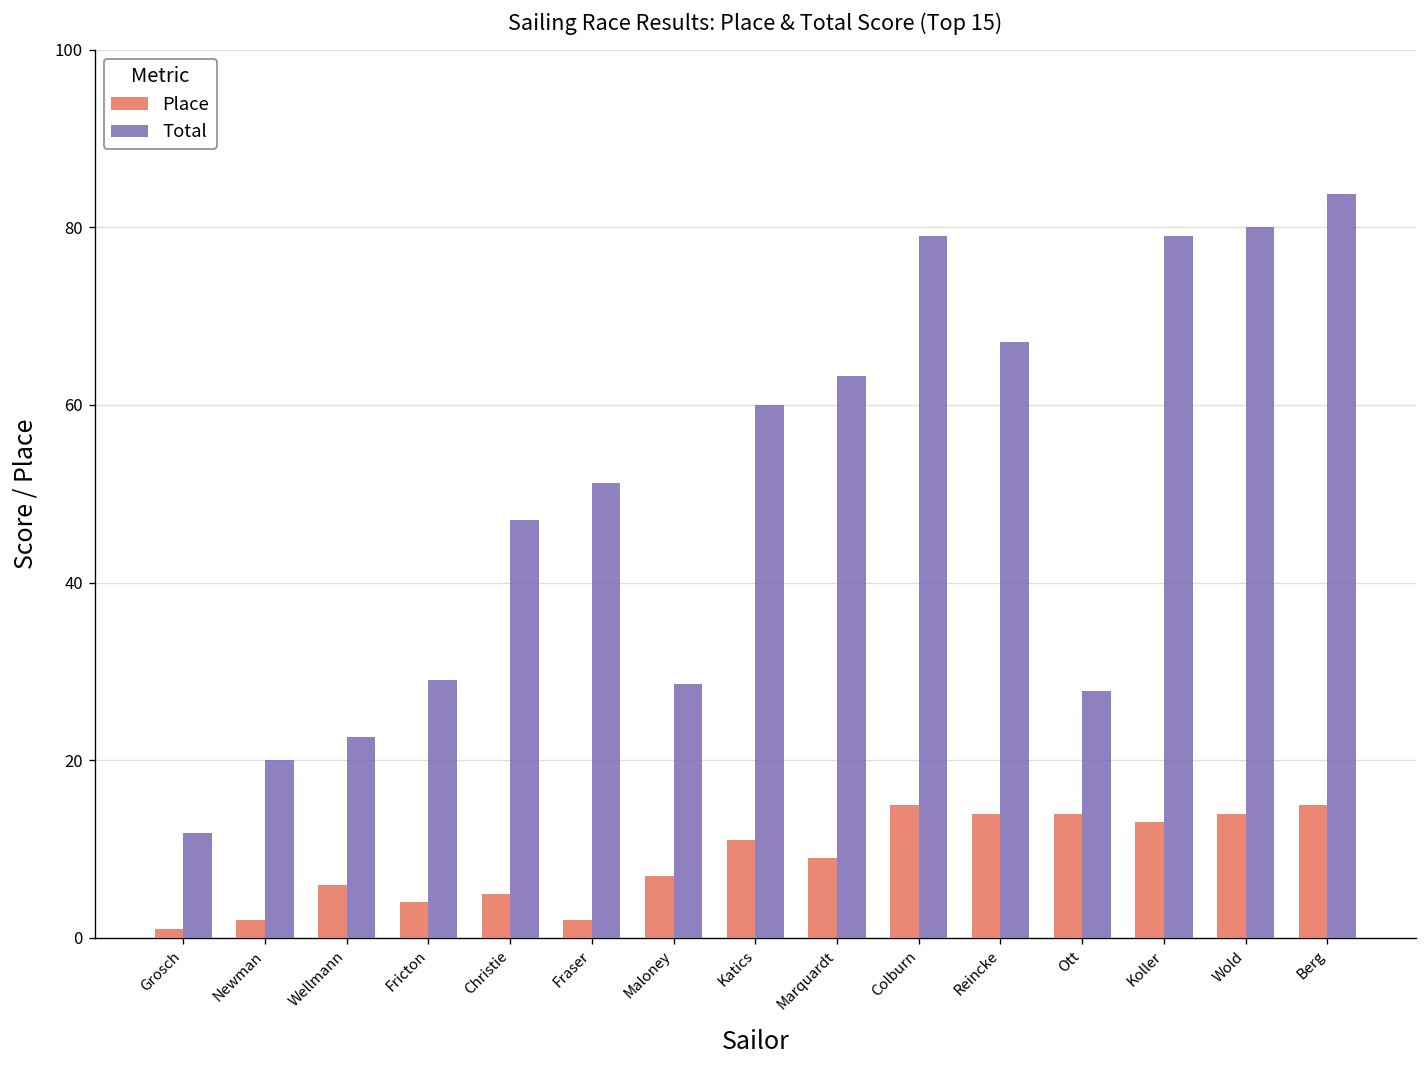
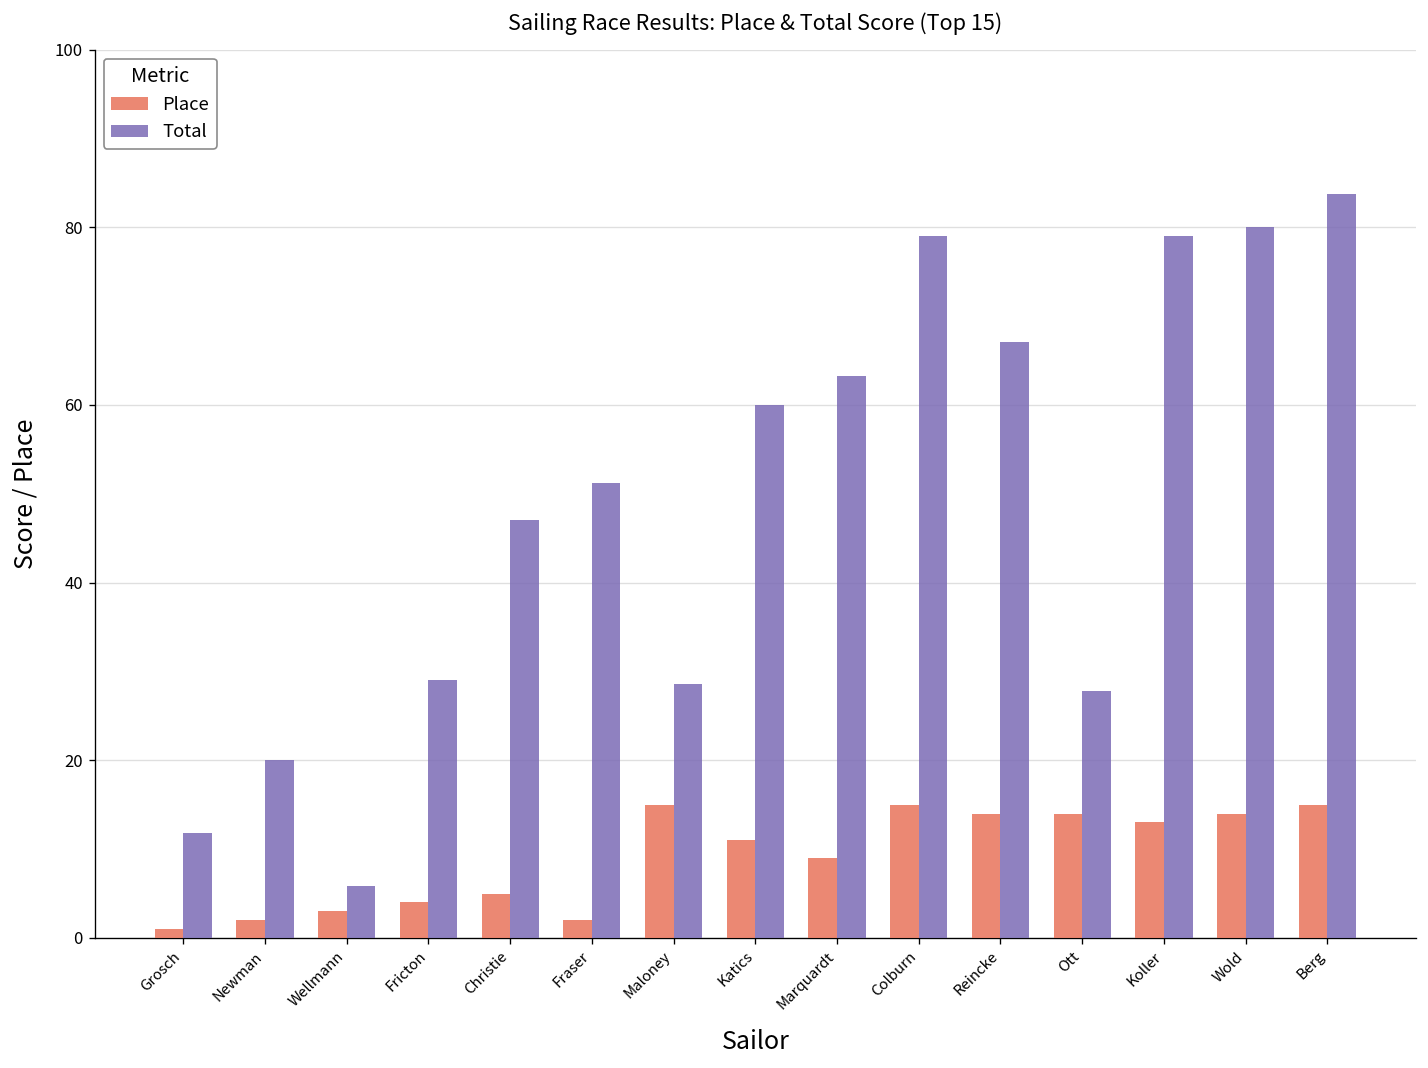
Place, Wellmann: 6 -> 3
Total, Wellmann: 23 -> 6
Place, Maloney: 7 -> 15
